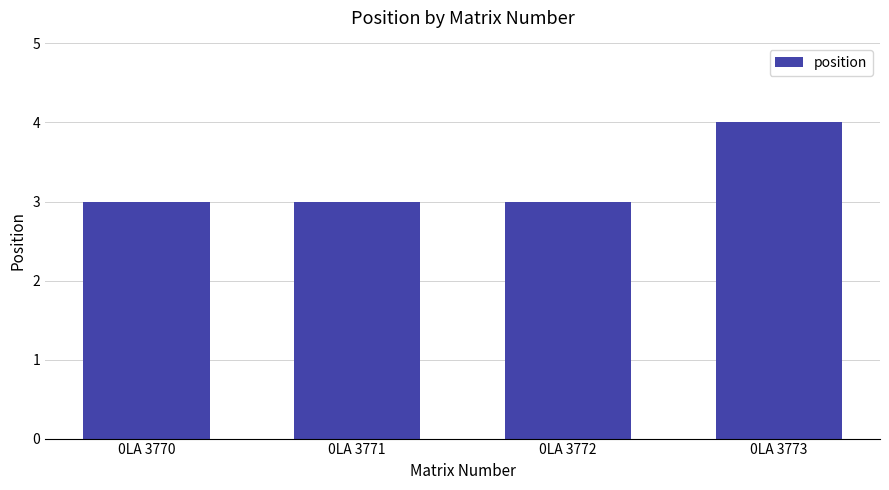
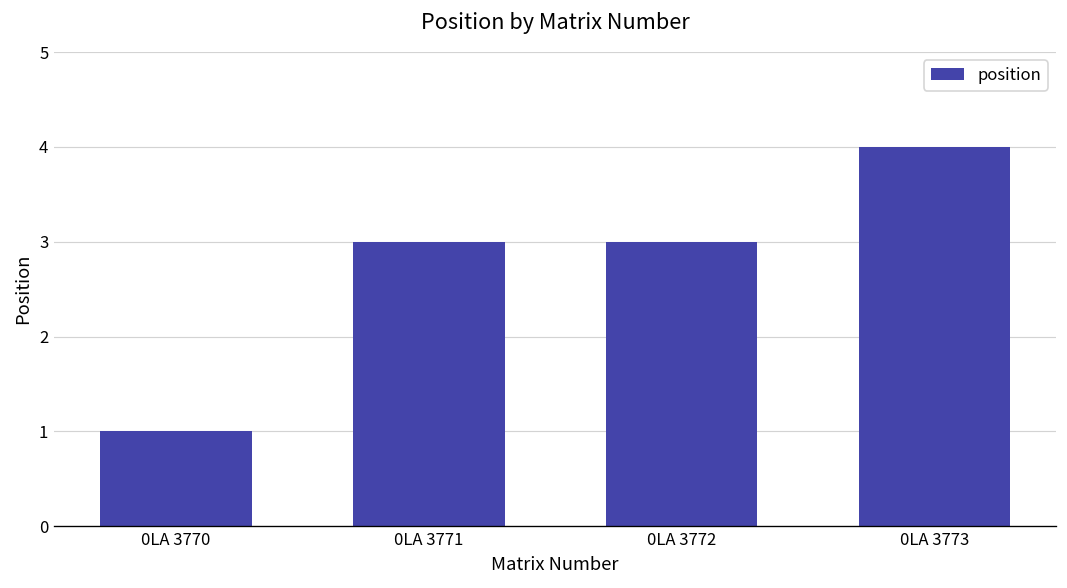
0LA 3770: 3 -> 1
